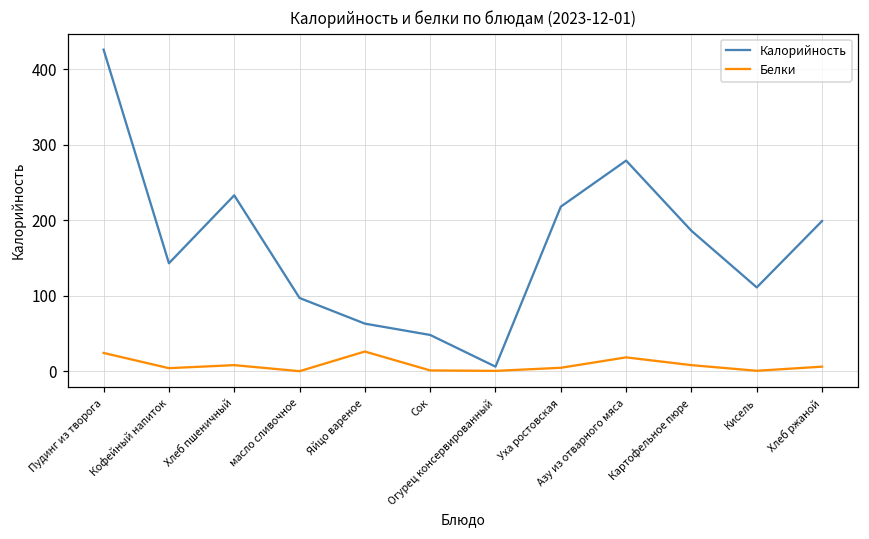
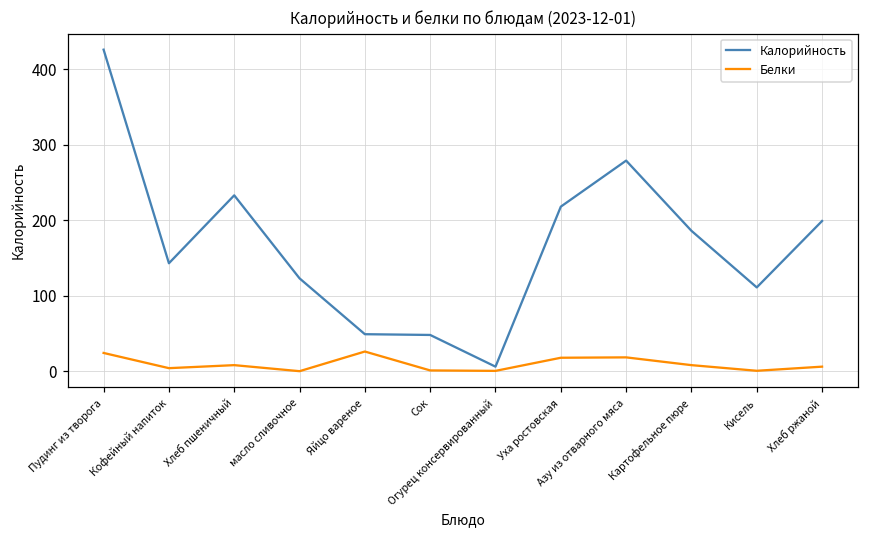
Калорийность, масло сливочное: 100 -> 120
Калорийность, Яйцо вареное: 60 -> 50
Белки, Уха ростовская: 0 -> 20
